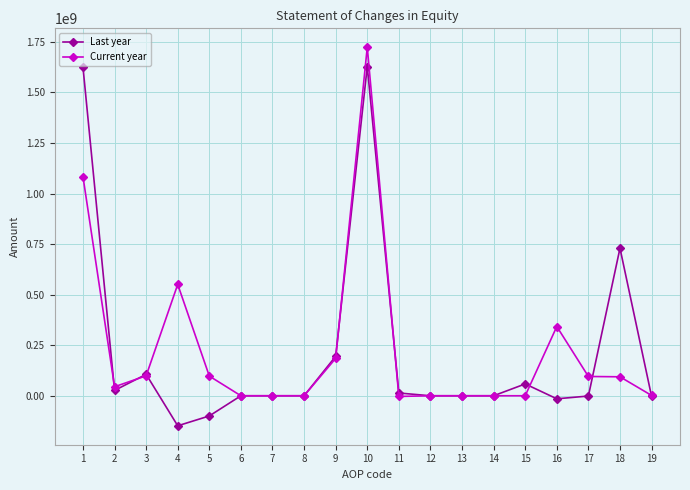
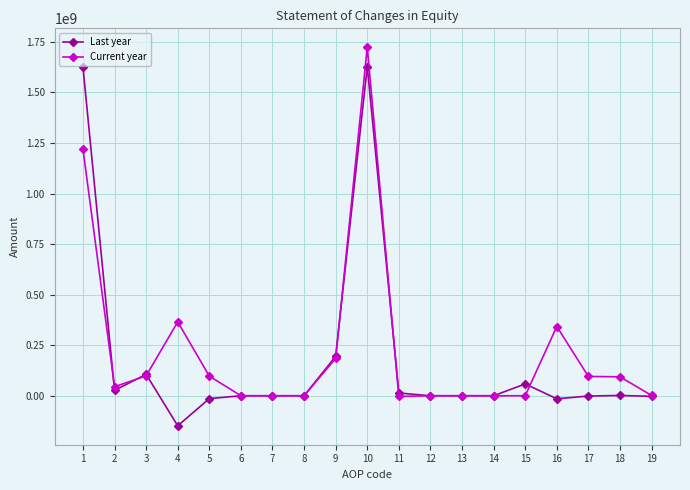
Current year, 1: 1080000000 -> 1220000000
Current year, 4: 550000000 -> 370000000
Last year, 5: -100000000 -> -10000000
Last year, 18: 730000000 -> 0
